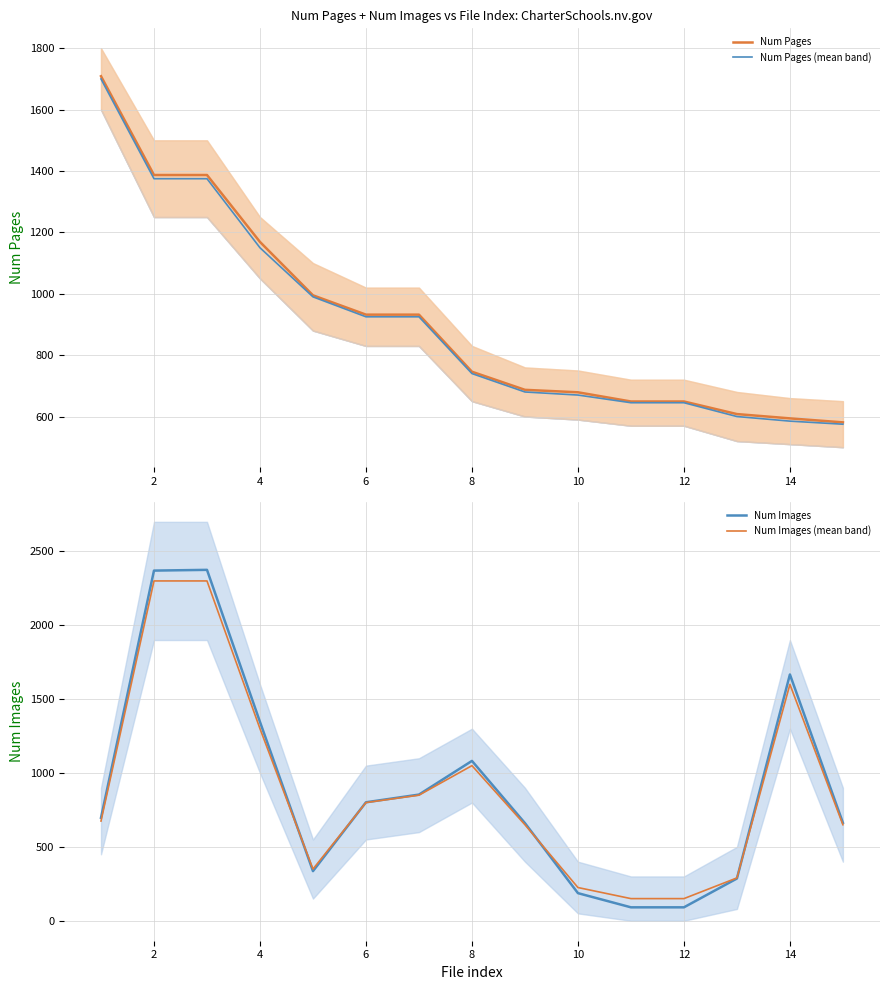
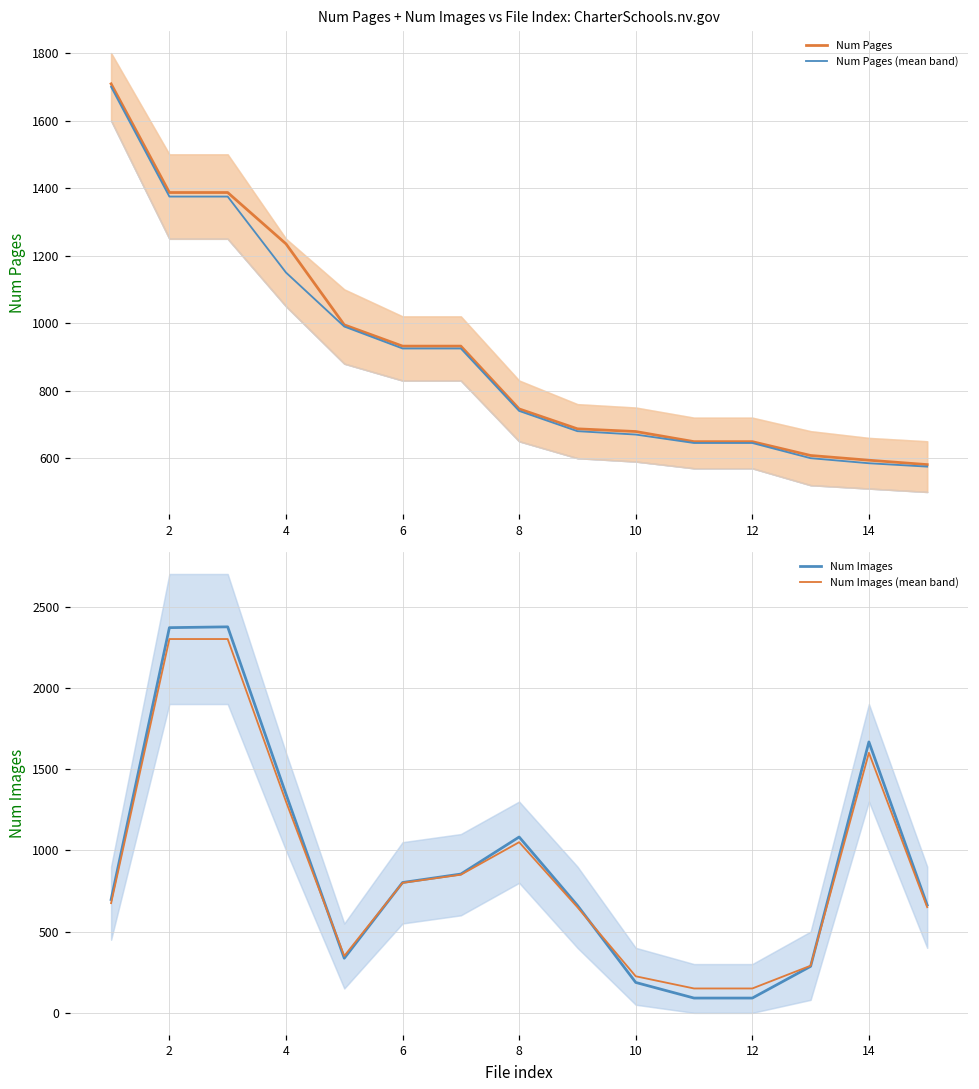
Num Pages + Num Images vs File Index: CharterSchools.nv.gov, Num Pages, 4: 1170 -> 1240
